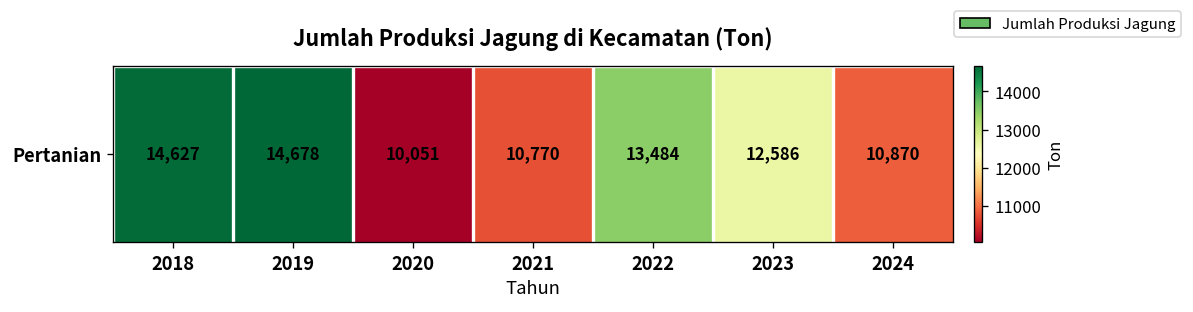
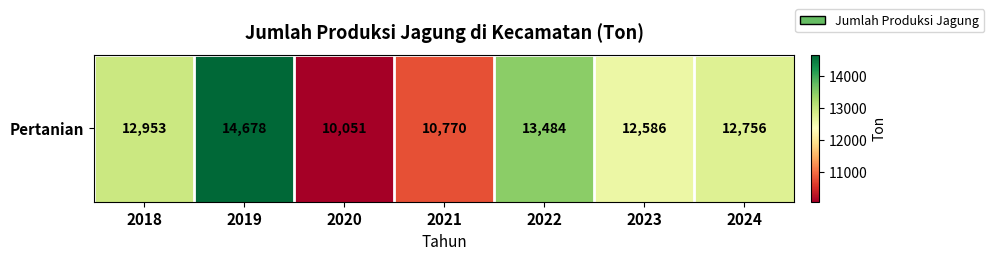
Pertanian, 2018: 14,627 -> 12,953
Pertanian, 2024: 10,870 -> 12,756
